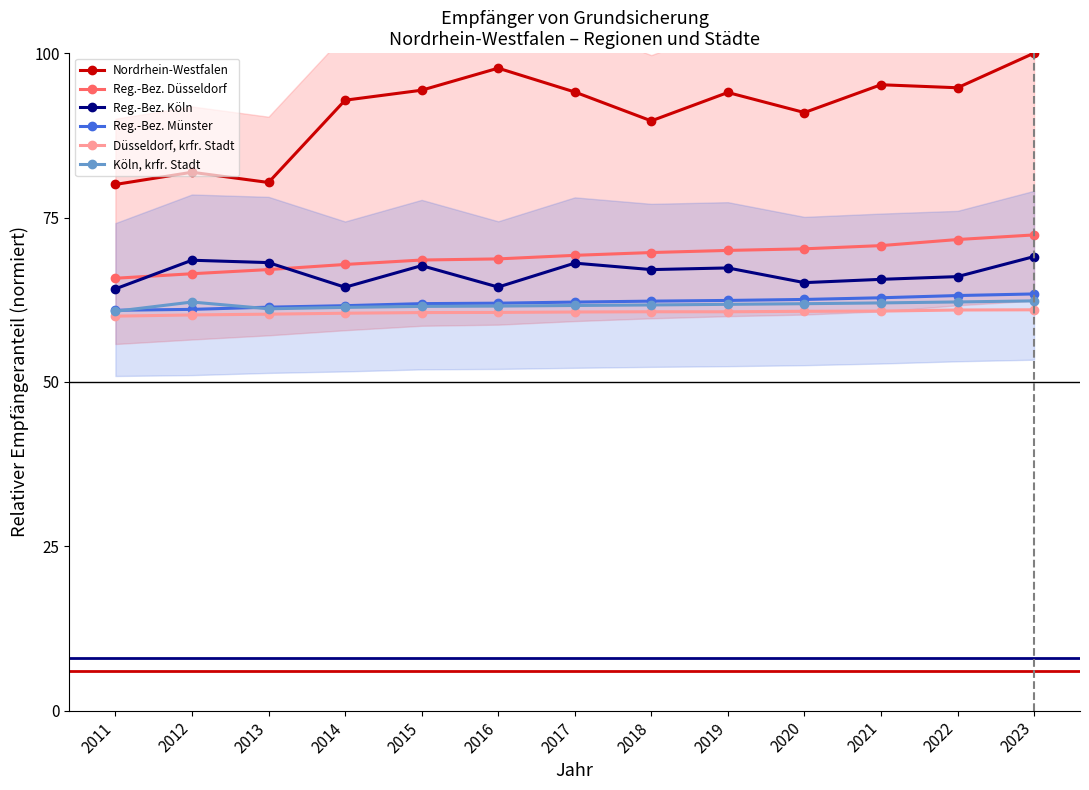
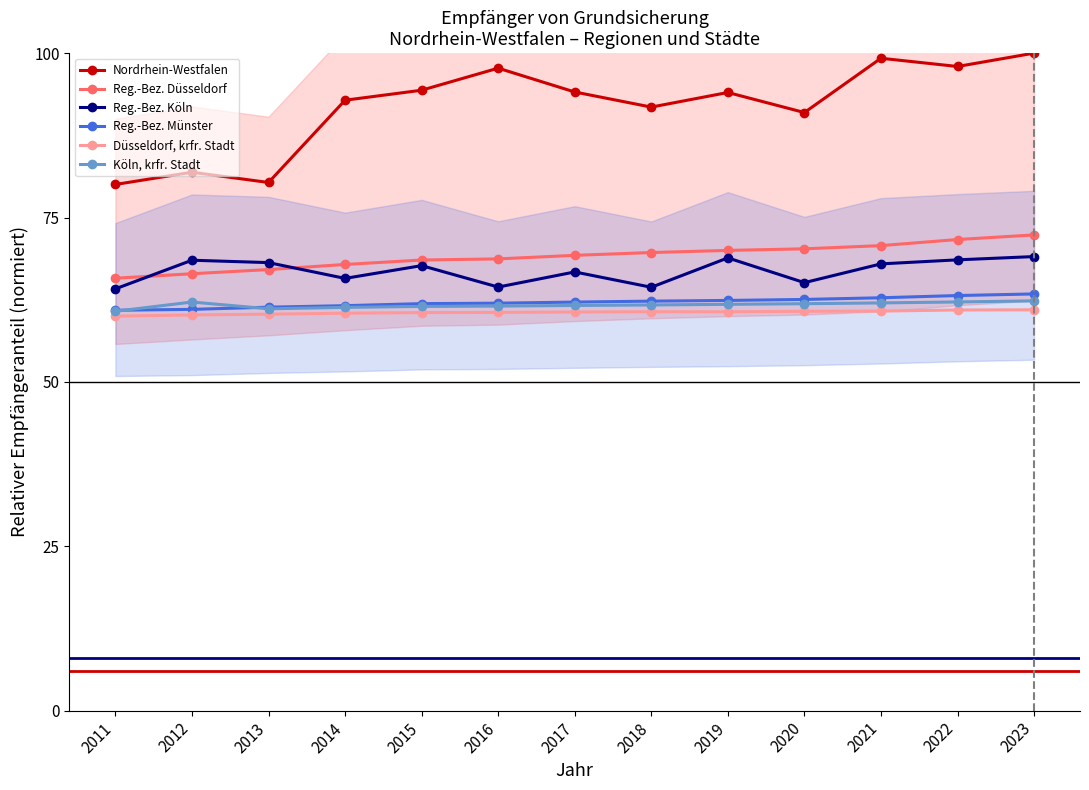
Reg.-Bez. Köln, 2014: 64 -> 66
Reg.-Bez. Köln, 2017: 68 -> 67
Nordrhein-Westfalen, 2018: 90 -> 92
Reg.-Bez. Köln, 2018: 67 -> 64
Reg.-Bez. Köln, 2019: 67 -> 69
Nordrhein-Westfalen, 2021: 95 -> 99
Reg.-Bez. Köln, 2021: 66 -> 68
Nordrhein-Westfalen, 2022: 95 -> 98
Reg.-Bez. Köln, 2022: 66 -> 69
